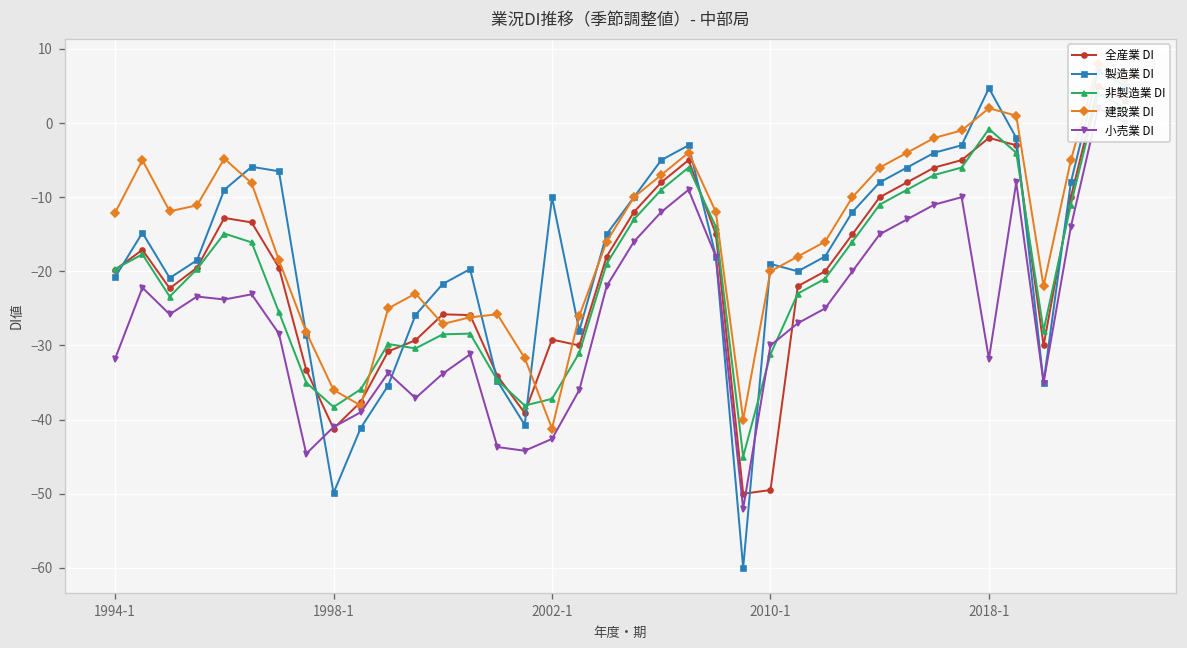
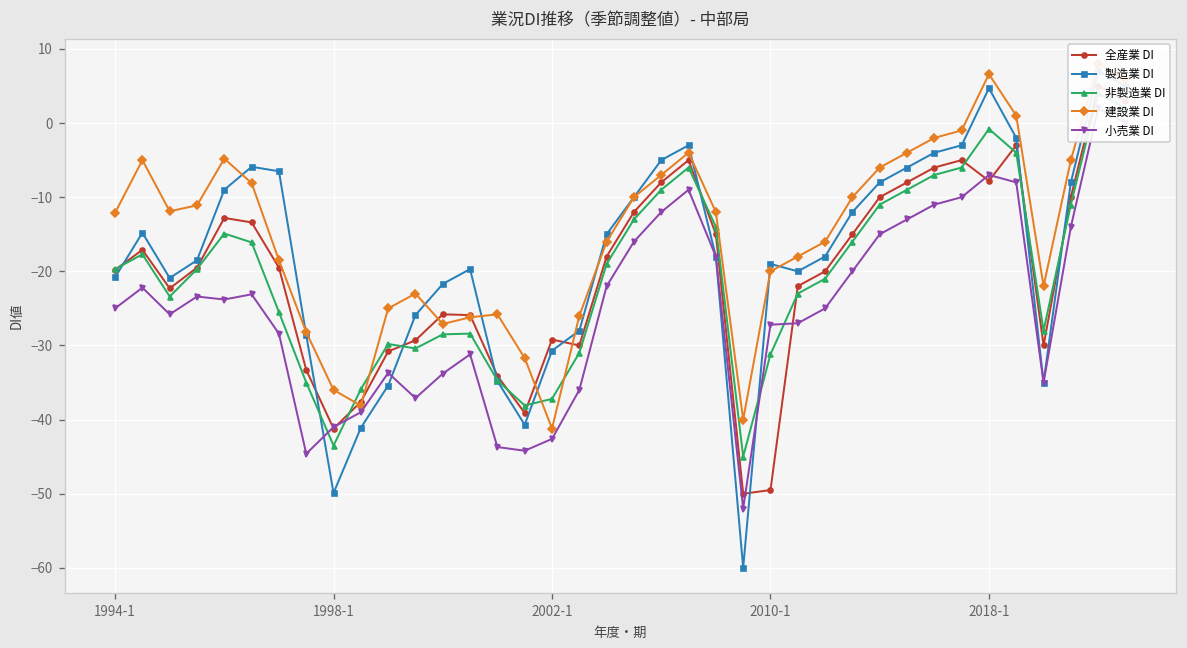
小売業 DI, 1994-1: -32 -> -25
非製造業 DI, 1998-1: -38 -> -44
製造業 DI, 2002-1: -10 -> -31
小売業 DI, 2010-1: -30 -> -27
全産業 DI, 2018-1: -2 -> -8
建設業 DI, 2018-1: 2 -> 7
小売業 DI, 2018-1: -32 -> -7
